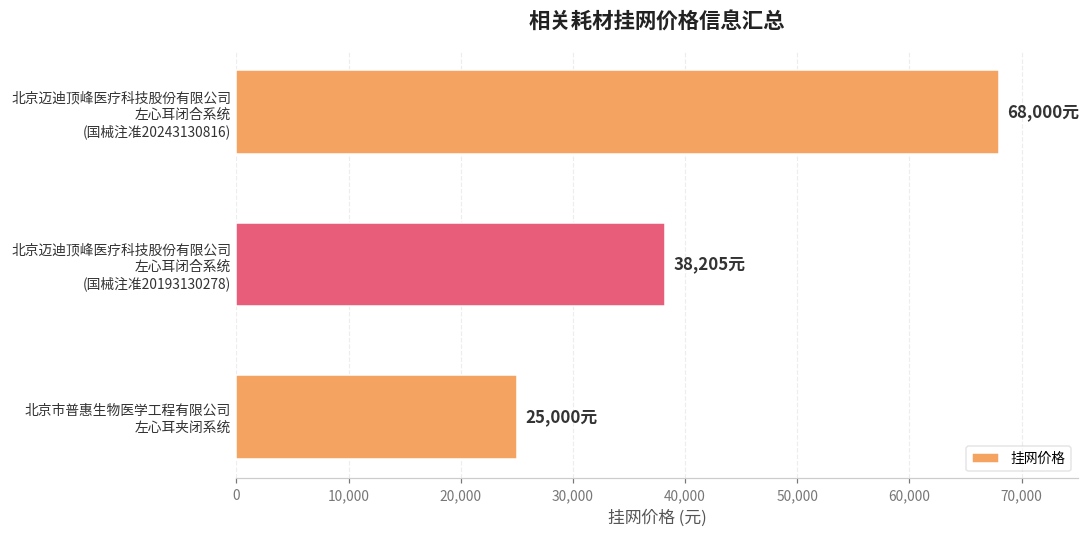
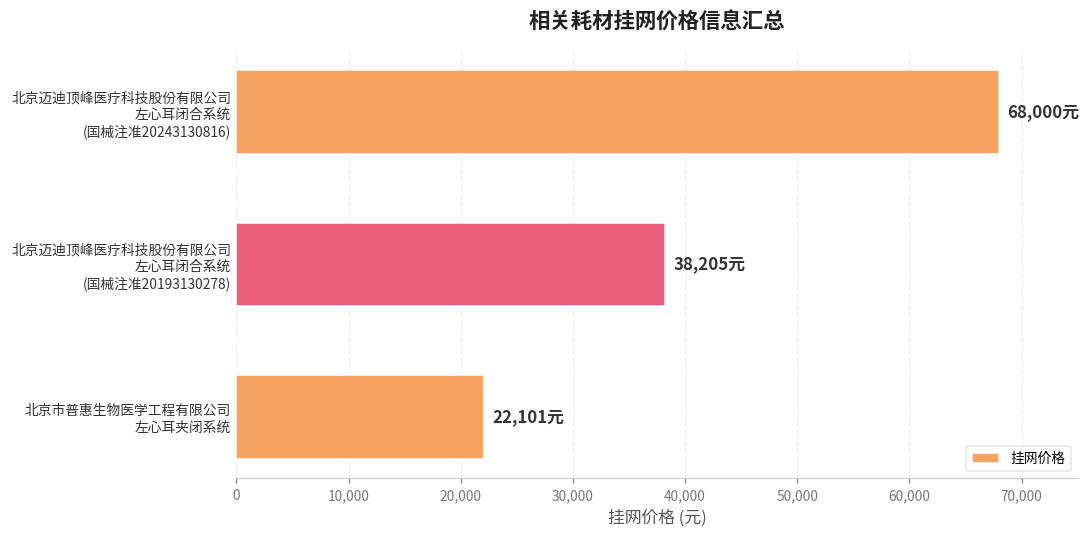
北京市普惠生物医学工程有限公司 左心耳夹闭系统: 25,000元 -> 22,101元
